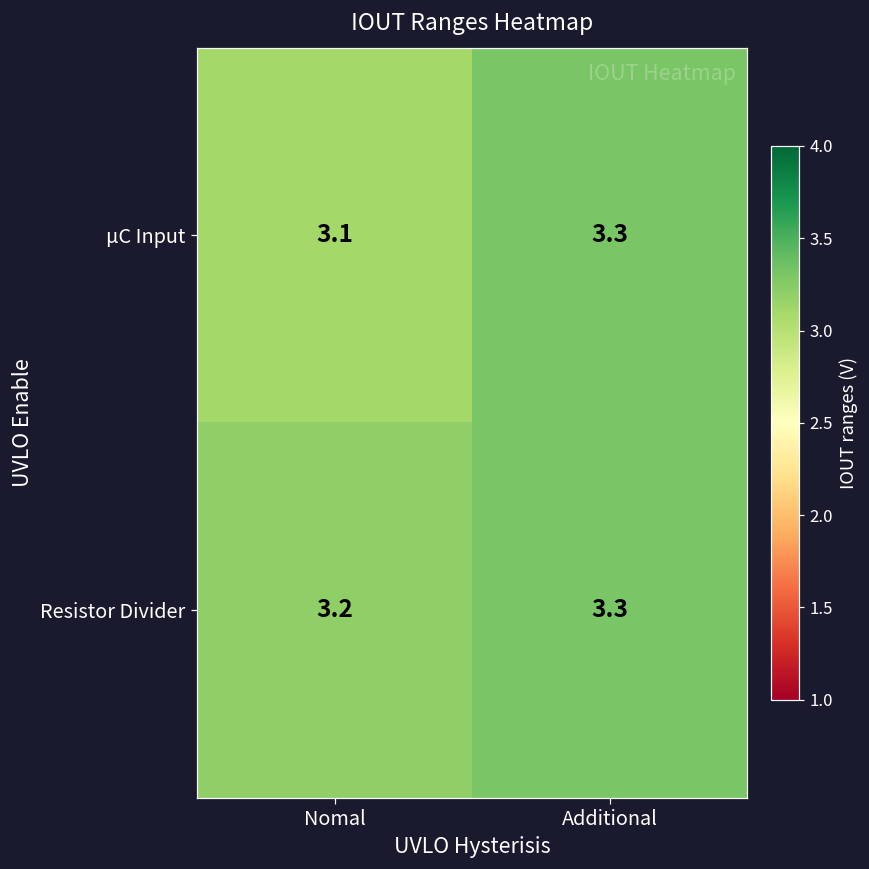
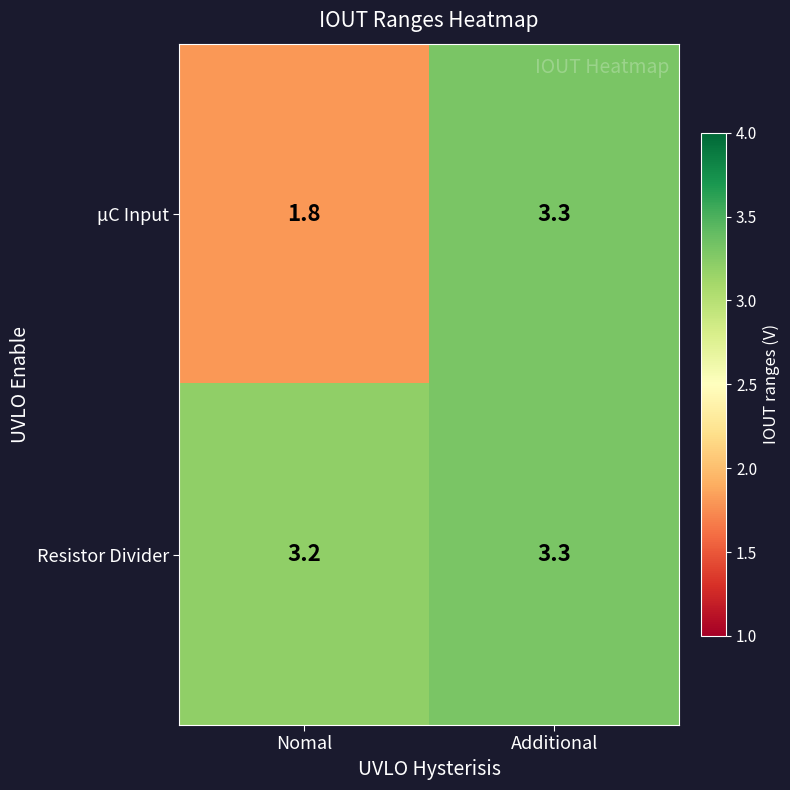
μC Input, Nomal: 3.1 -> 1.8
